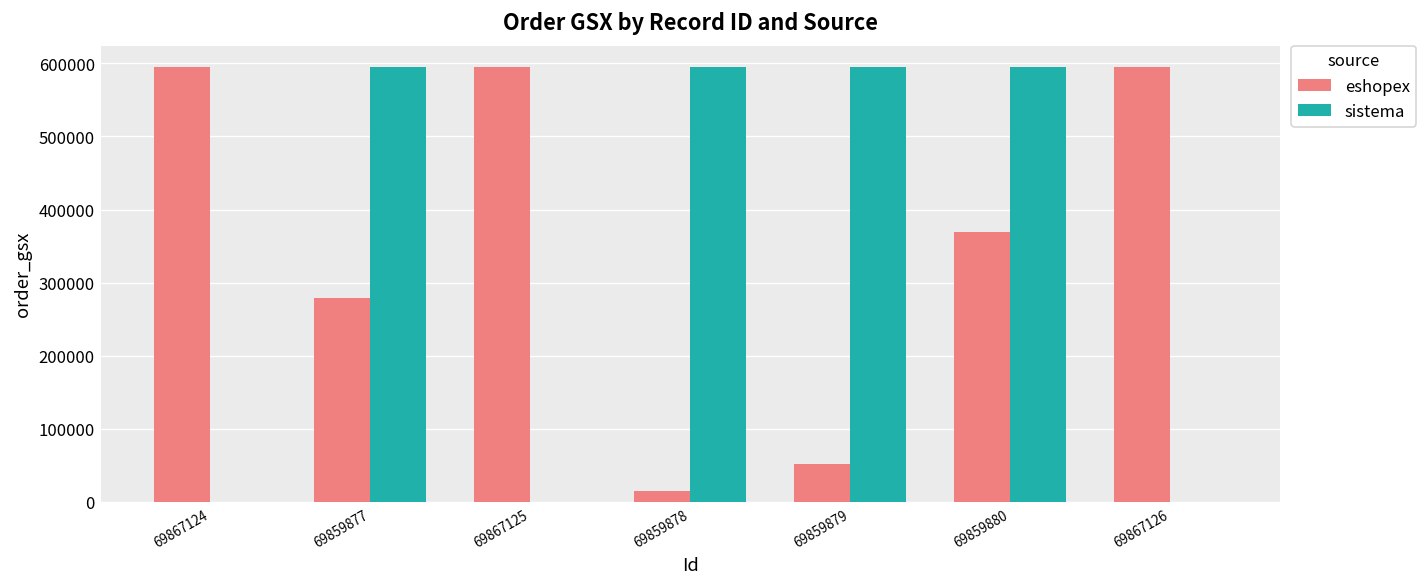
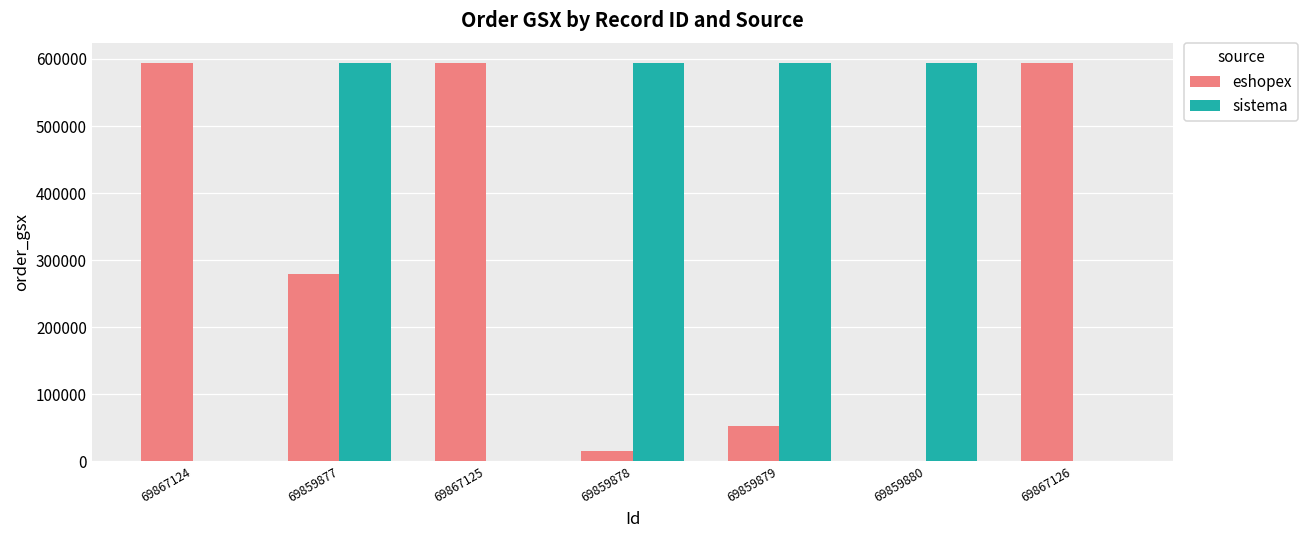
eshopex, 69859880: 370000 -> 0
